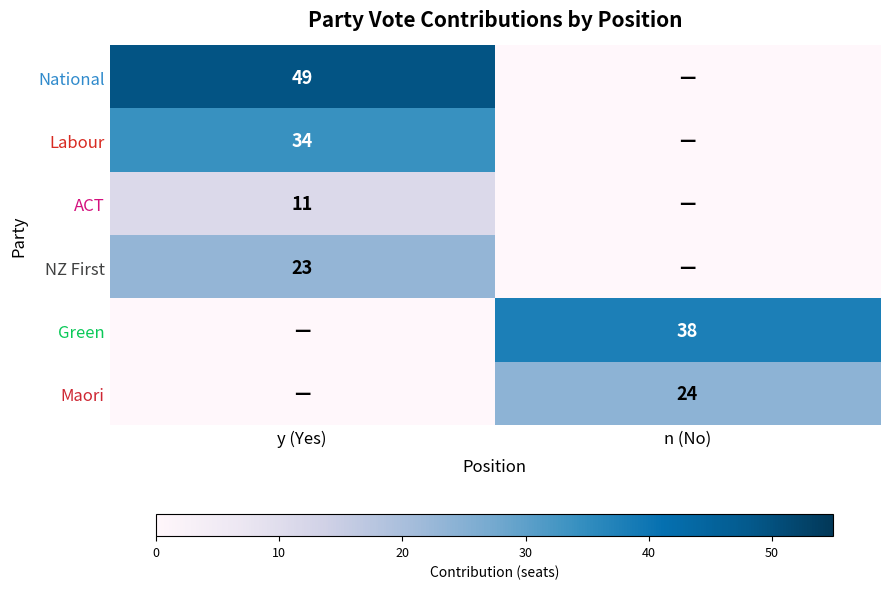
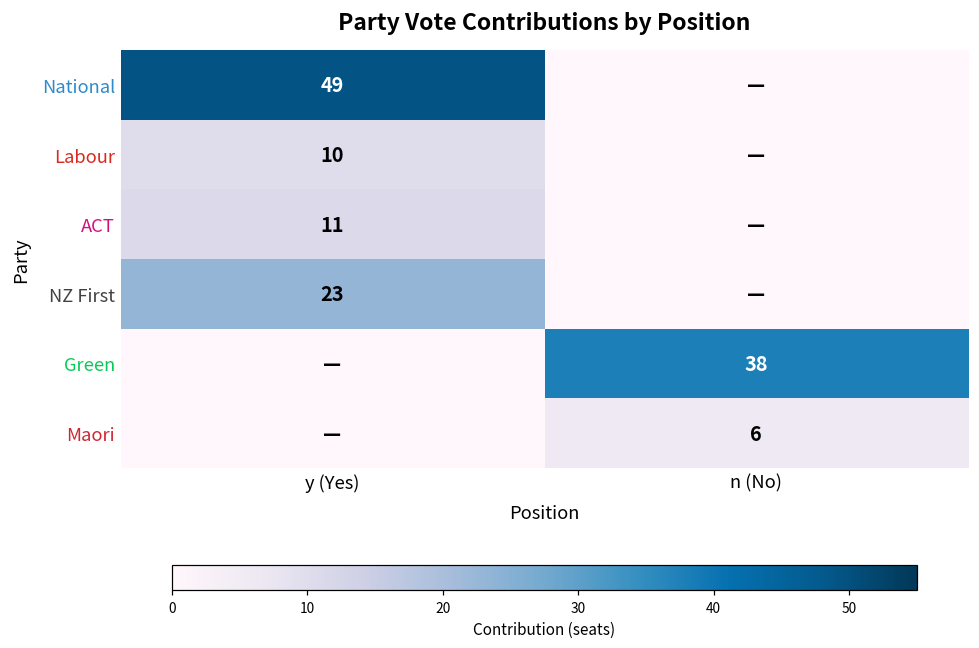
Labour, y (Yes): 34 -> 10
Maori, n (No): 24 -> 6
